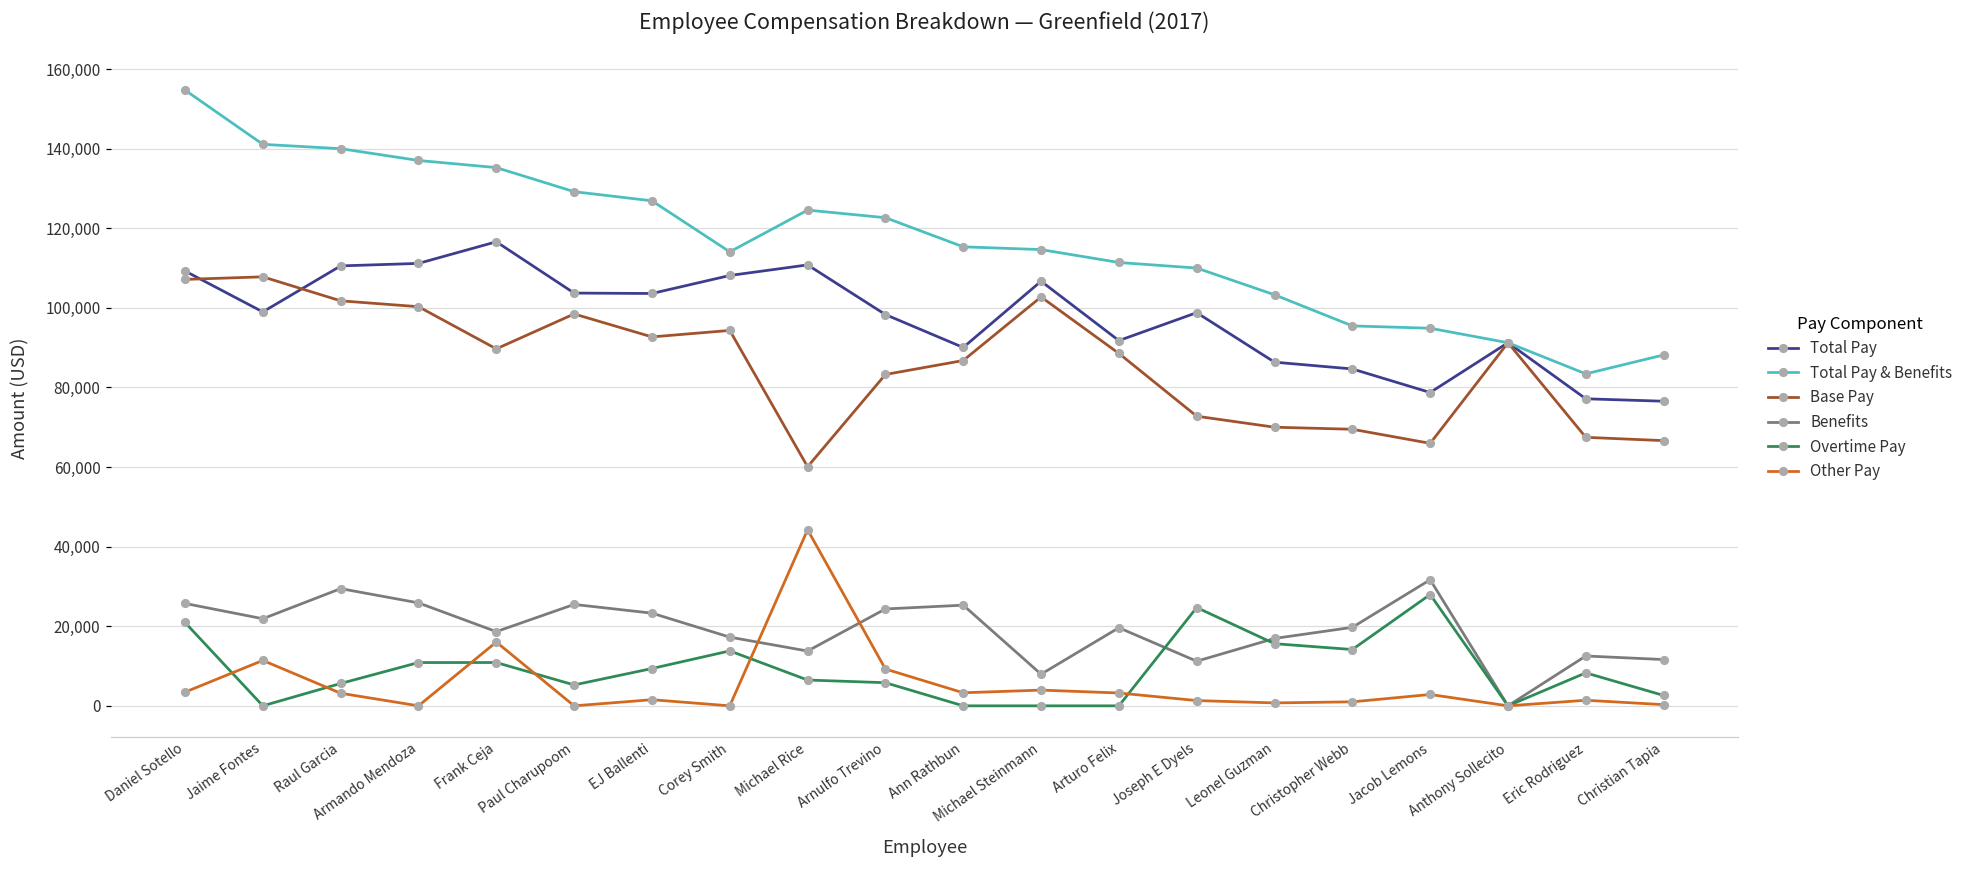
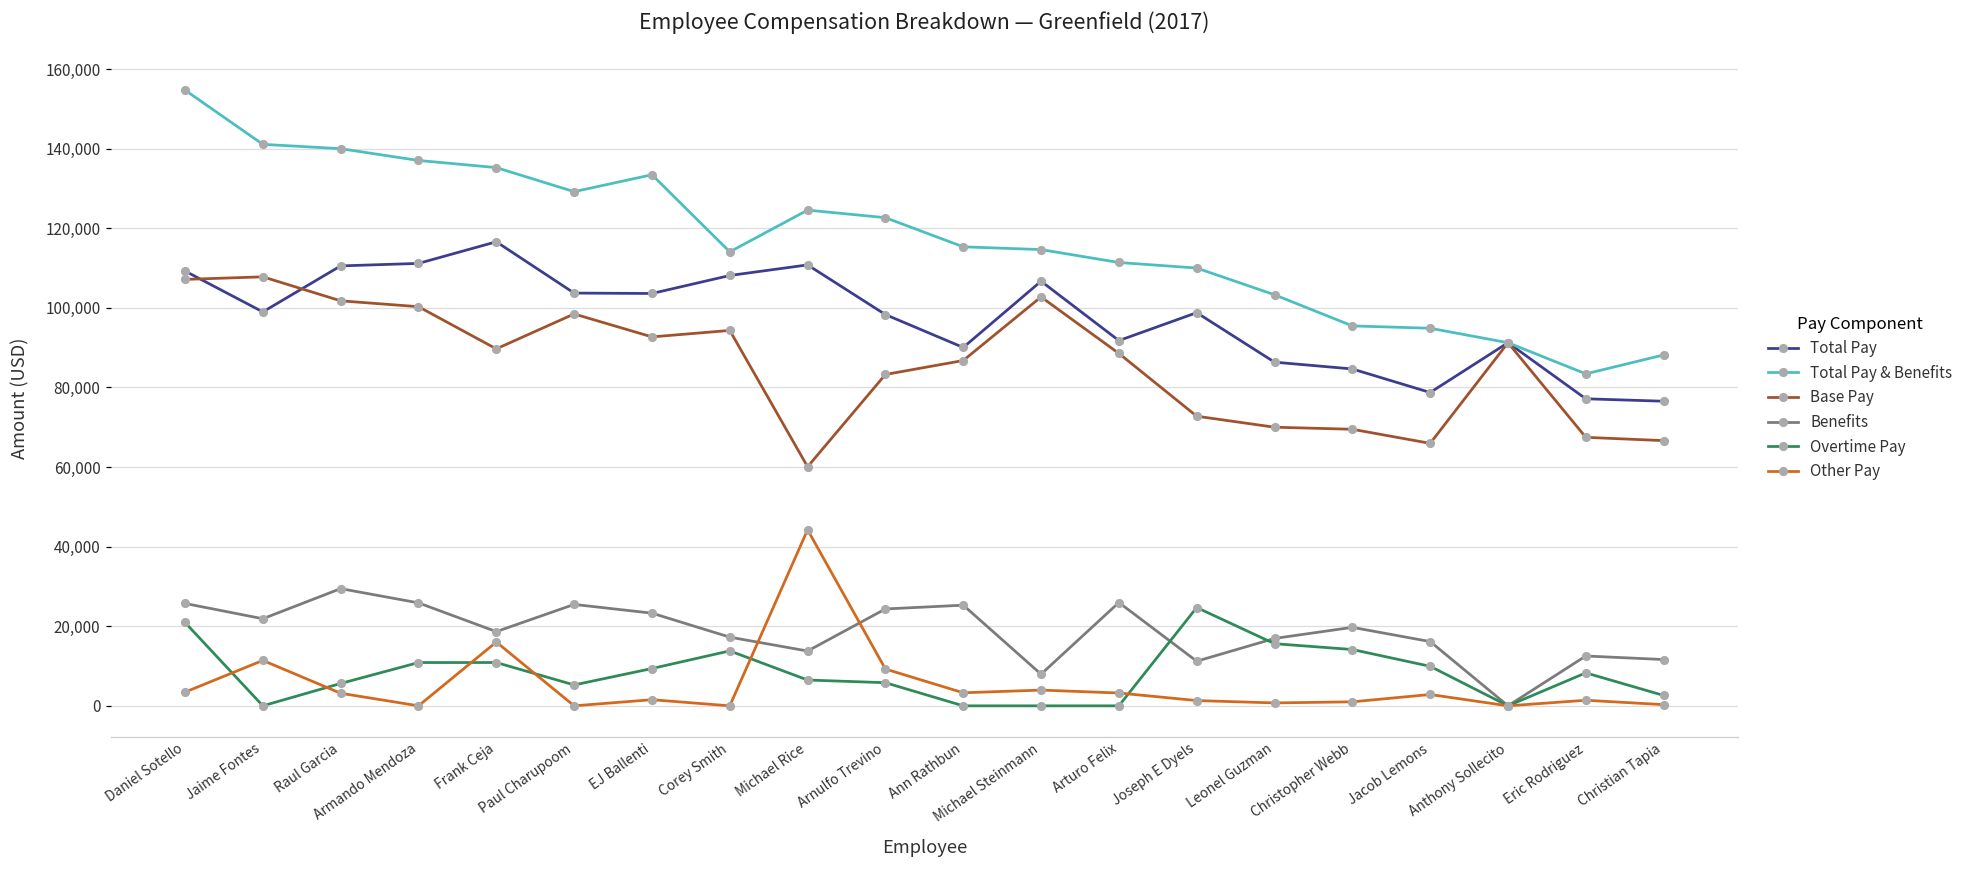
Total Pay & Benefits, EJ Ballenti: 127,000 -> 133,000
Benefits, Arturo Felix: 20,000 -> 26,000
Benefits, Jacob Lemons: 32,000 -> 16,000
Overtime Pay, Jacob Lemons: 28,000 -> 10,000
